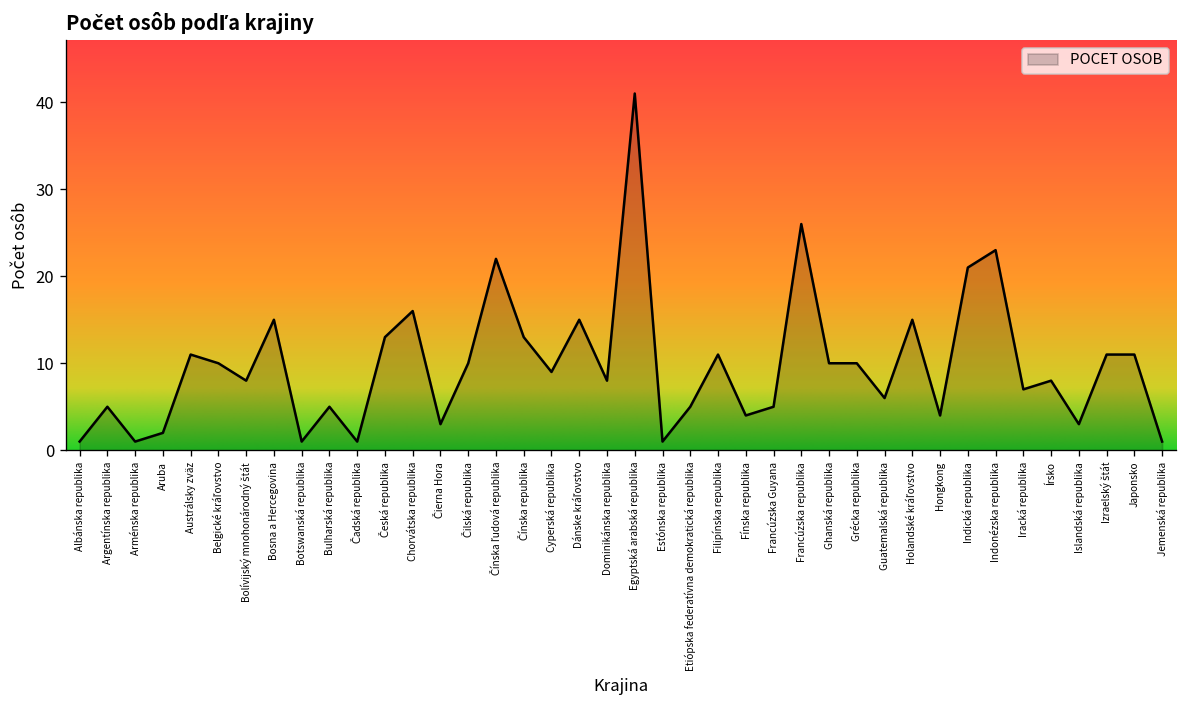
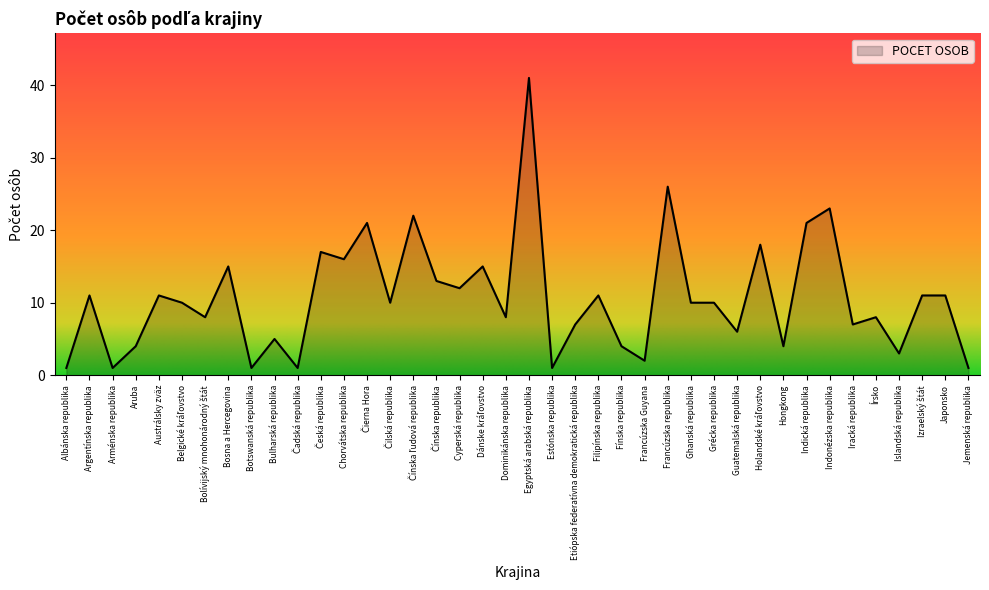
Argentínska republika: 5 -> 11
Aruba: 2 -> 4
Česká republika: 13 -> 17
Čierna Hora: 3 -> 21
Cyperská republika: 9 -> 12
Etiópska federatívna demokratická republika: 5 -> 7
Francúzska Guyana: 5 -> 2
Holandské kráľovstvo: 15 -> 18
